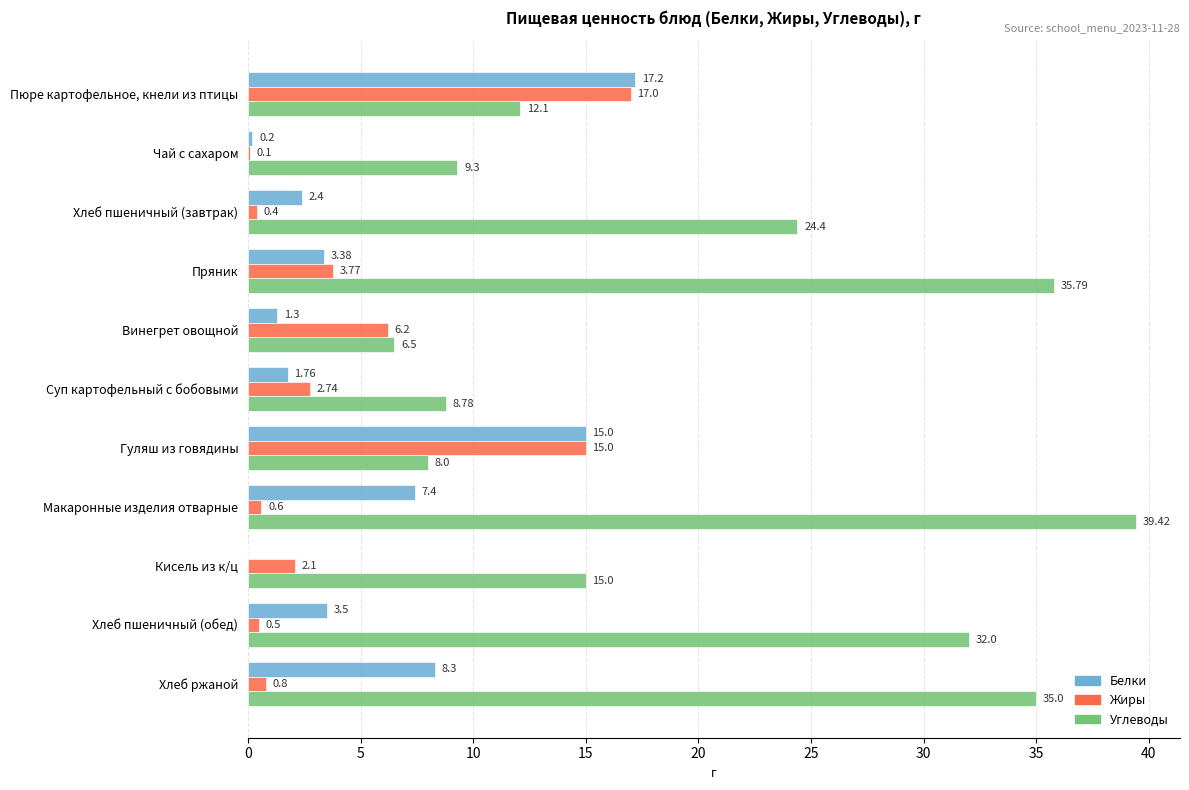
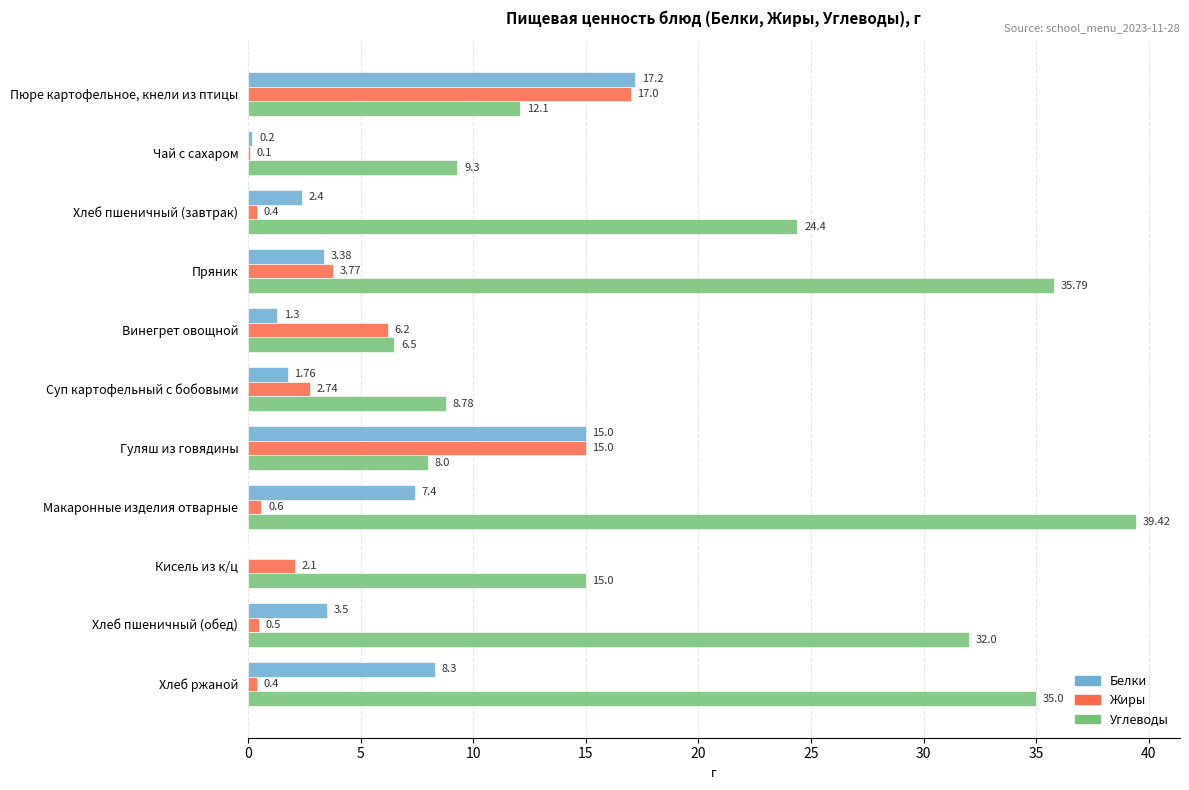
Жиры, Хлеб ржаной: 0.8 -> 0.4
